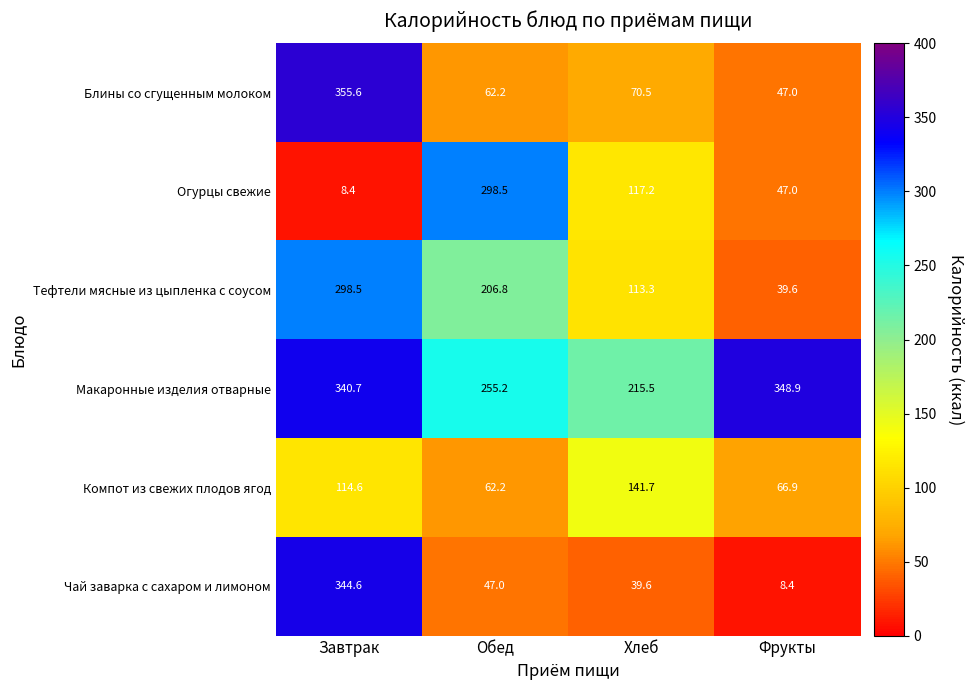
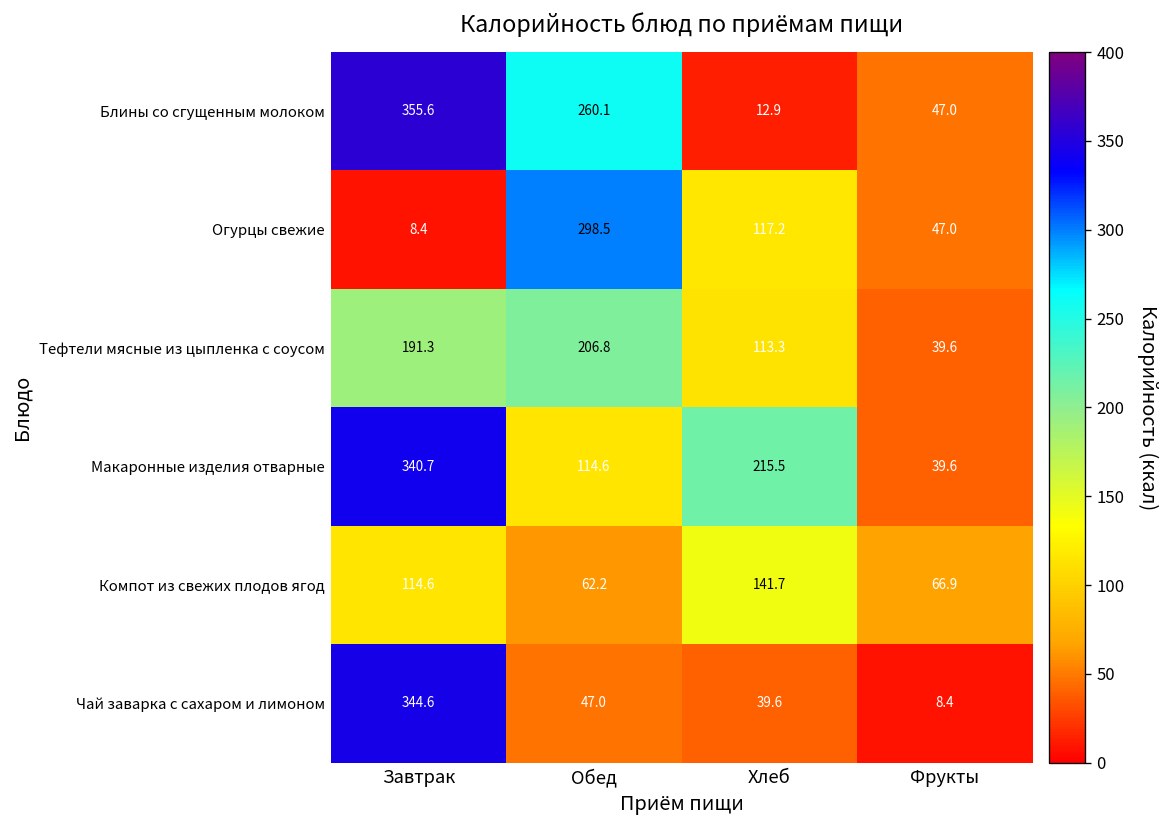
Блины со сгущенным молоком, Обед: 62.2 -> 260.1
Блины со сгущенным молоком, Хлеб: 70.5 -> 12.9
Тефтели мясные из цыпленка с соусом, Завтрак: 298.5 -> 191.3
Макаронные изделия отварные, Обед: 255.2 -> 114.6
Макаронные изделия отварные, Фрукты: 348.9 -> 39.6
